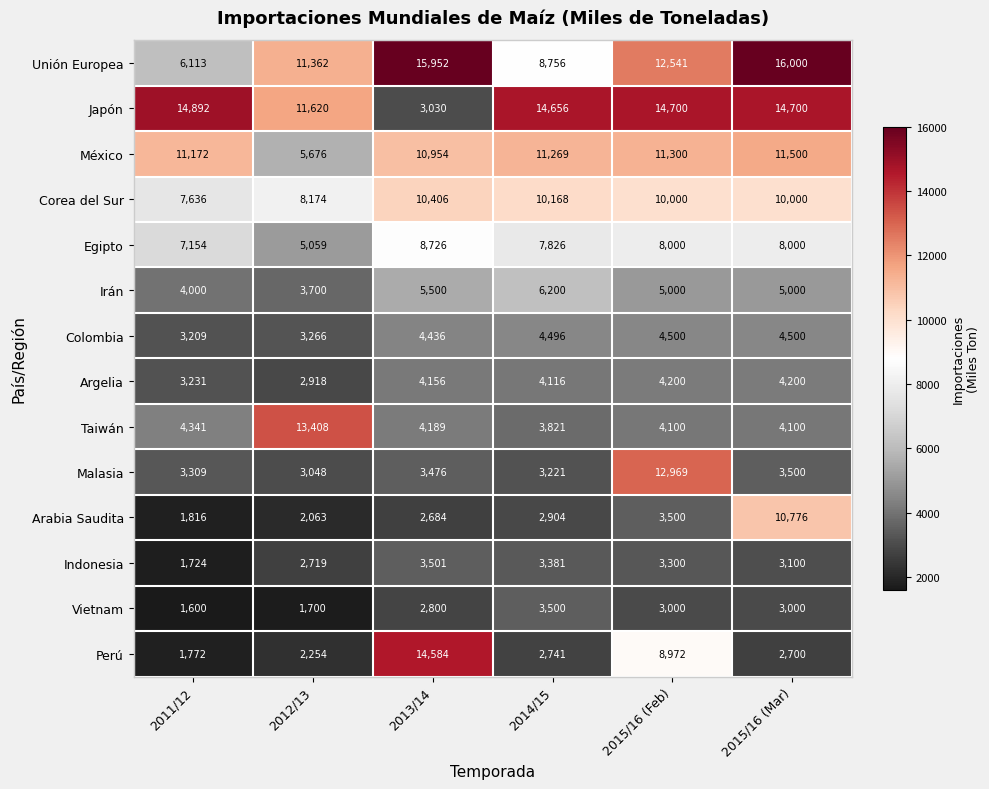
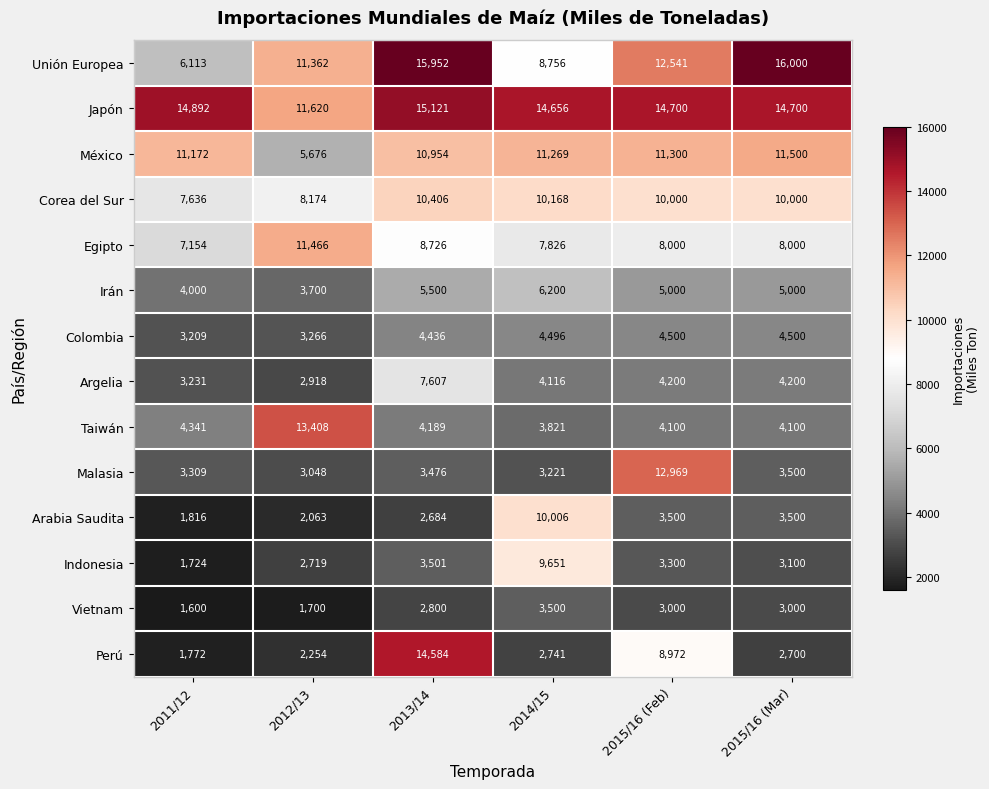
Japón, 2013/14: 3,030 -> 15,121
Egipto, 2012/13: 5,059 -> 11,466
Argelia, 2013/14: 4,156 -> 7,607
Arabia Saudita, 2014/15: 2,904 -> 10,006
Arabia Saudita, 2015/16 (Mar): 10,776 -> 3,500
Indonesia, 2014/15: 3,381 -> 9,651
